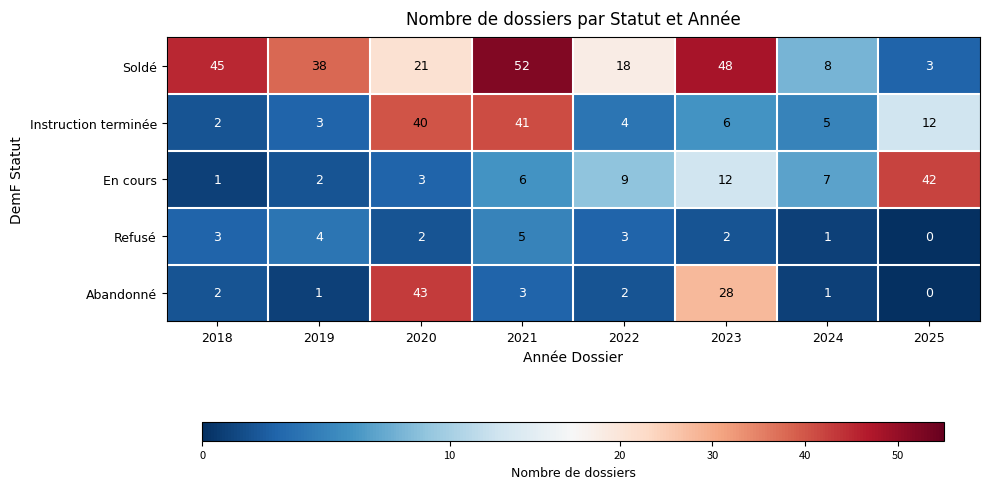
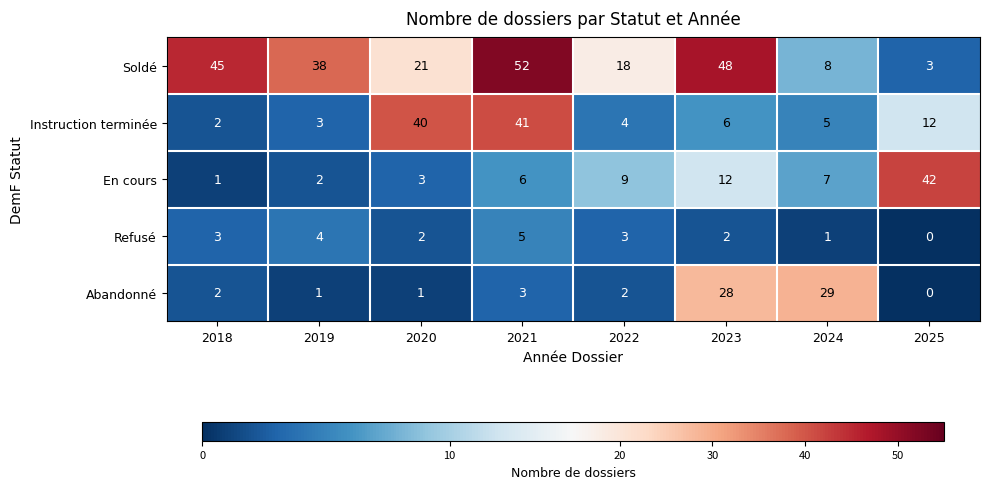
Abandonné, 2020: 43 -> 1
Abandonné, 2024: 1 -> 29
